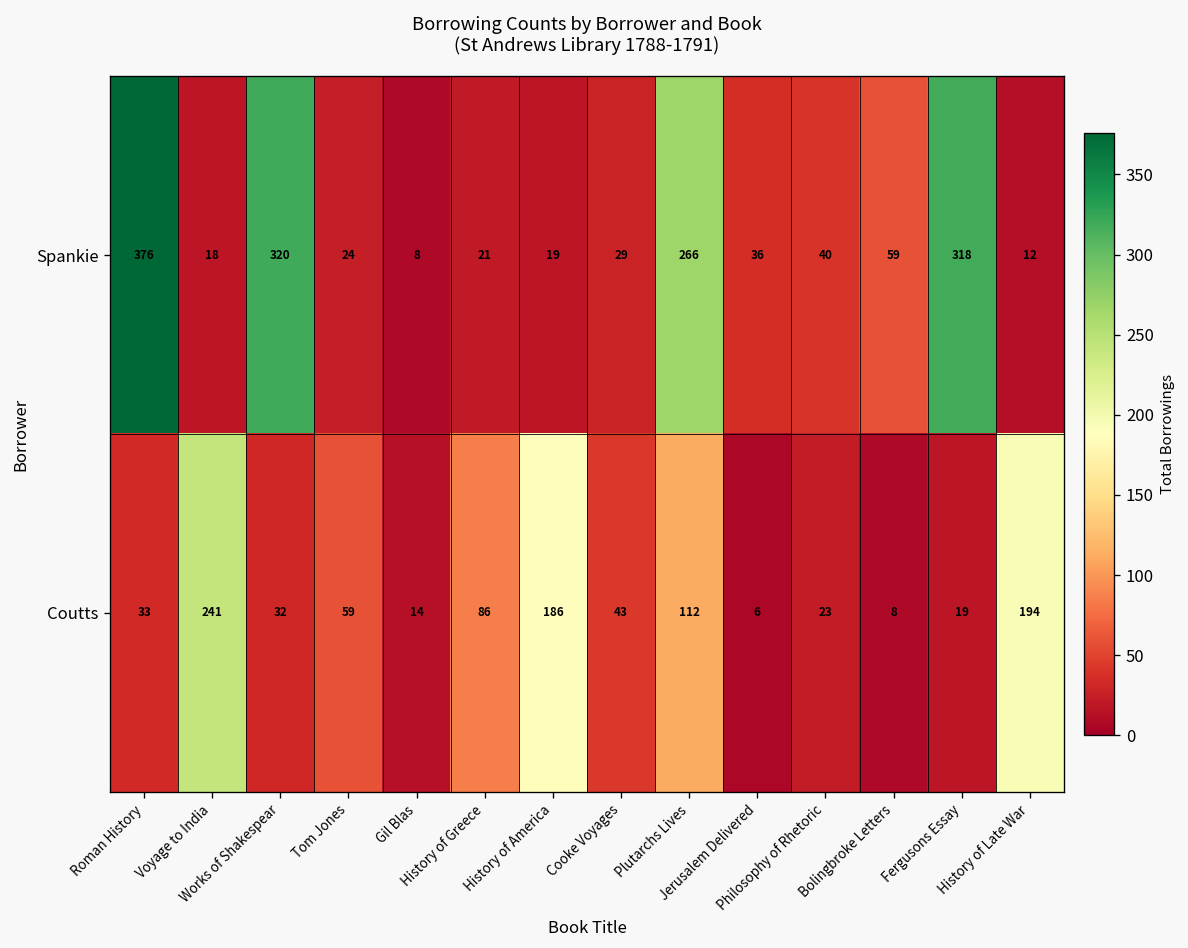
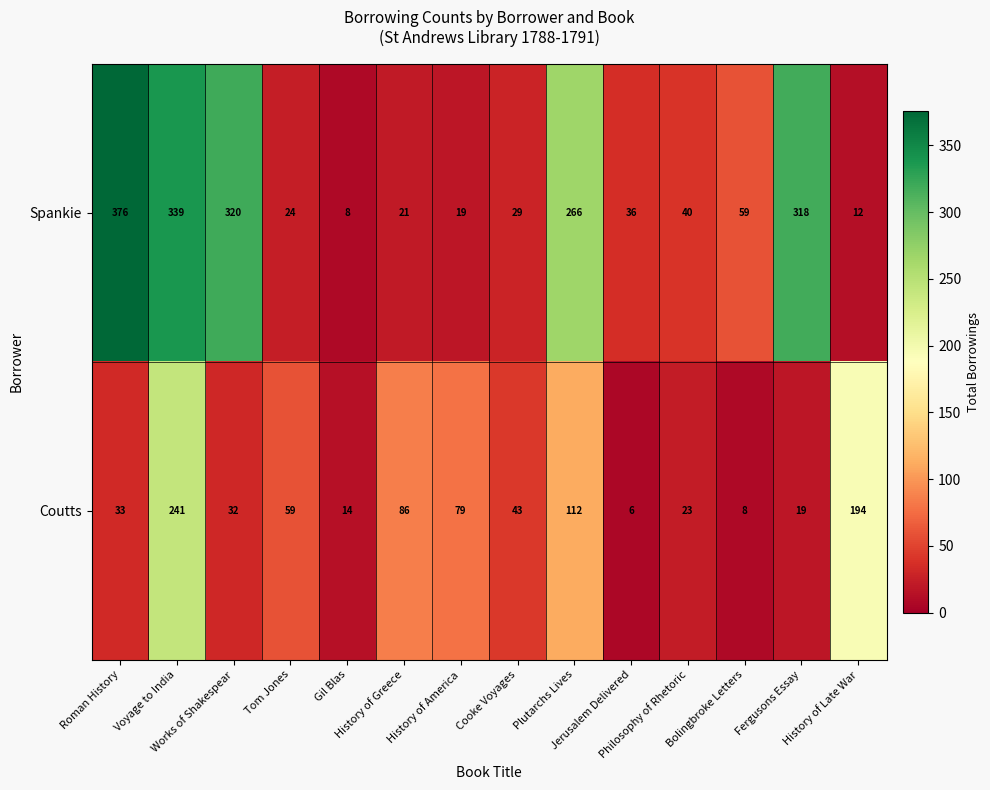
Spankie, Voyage to India: 18 -> 339
Coutts, History of America: 186 -> 79
